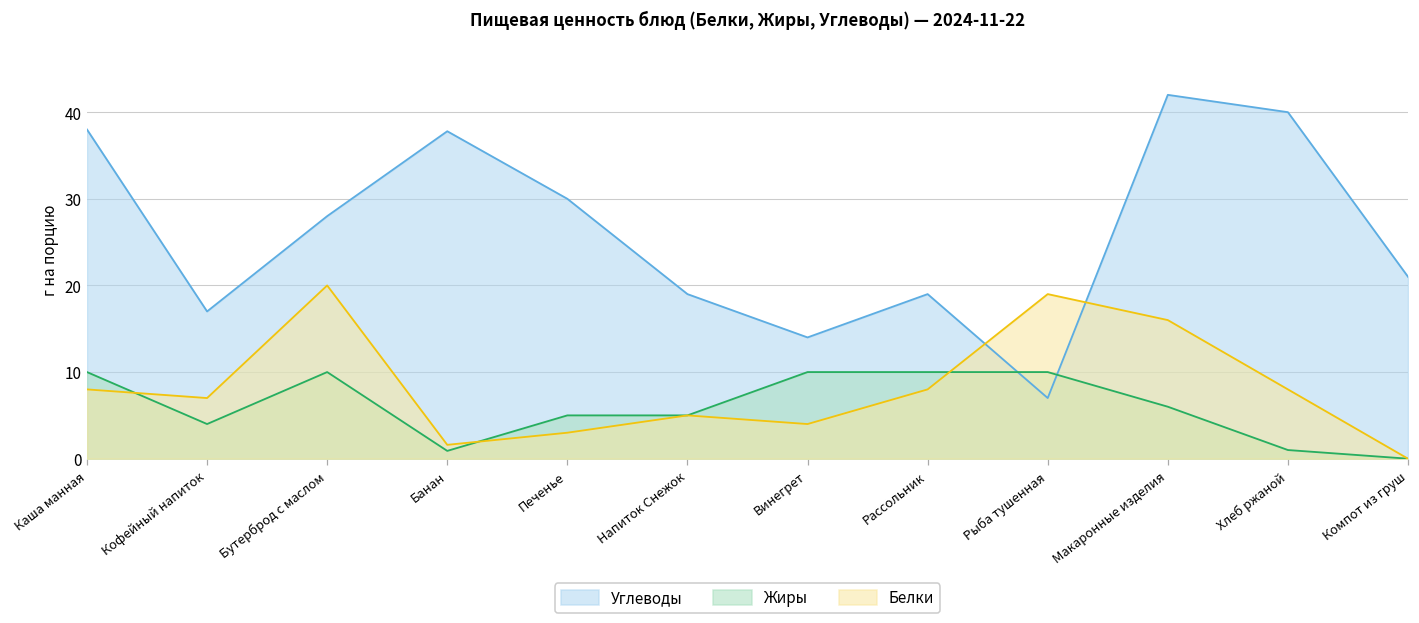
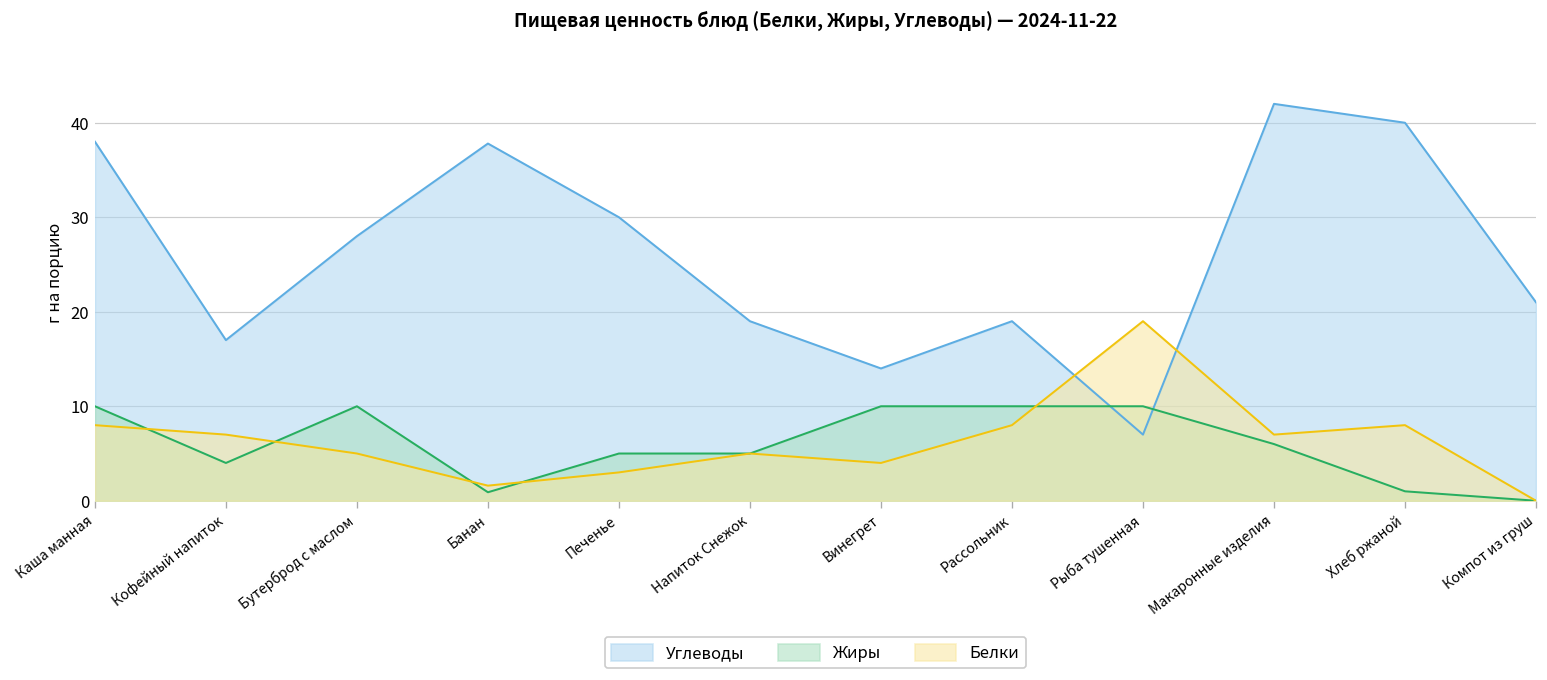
Белки, Бутерброд с маслом: 20 -> 5
Белки, Макаронные изделия: 16 -> 7
